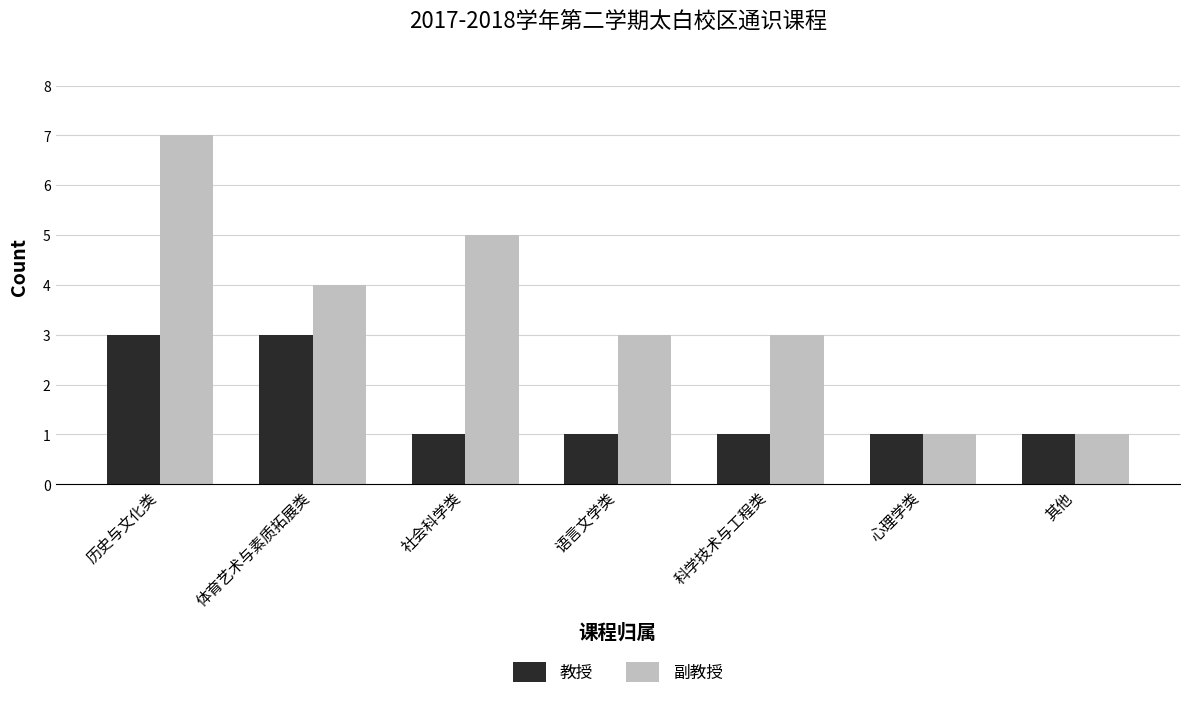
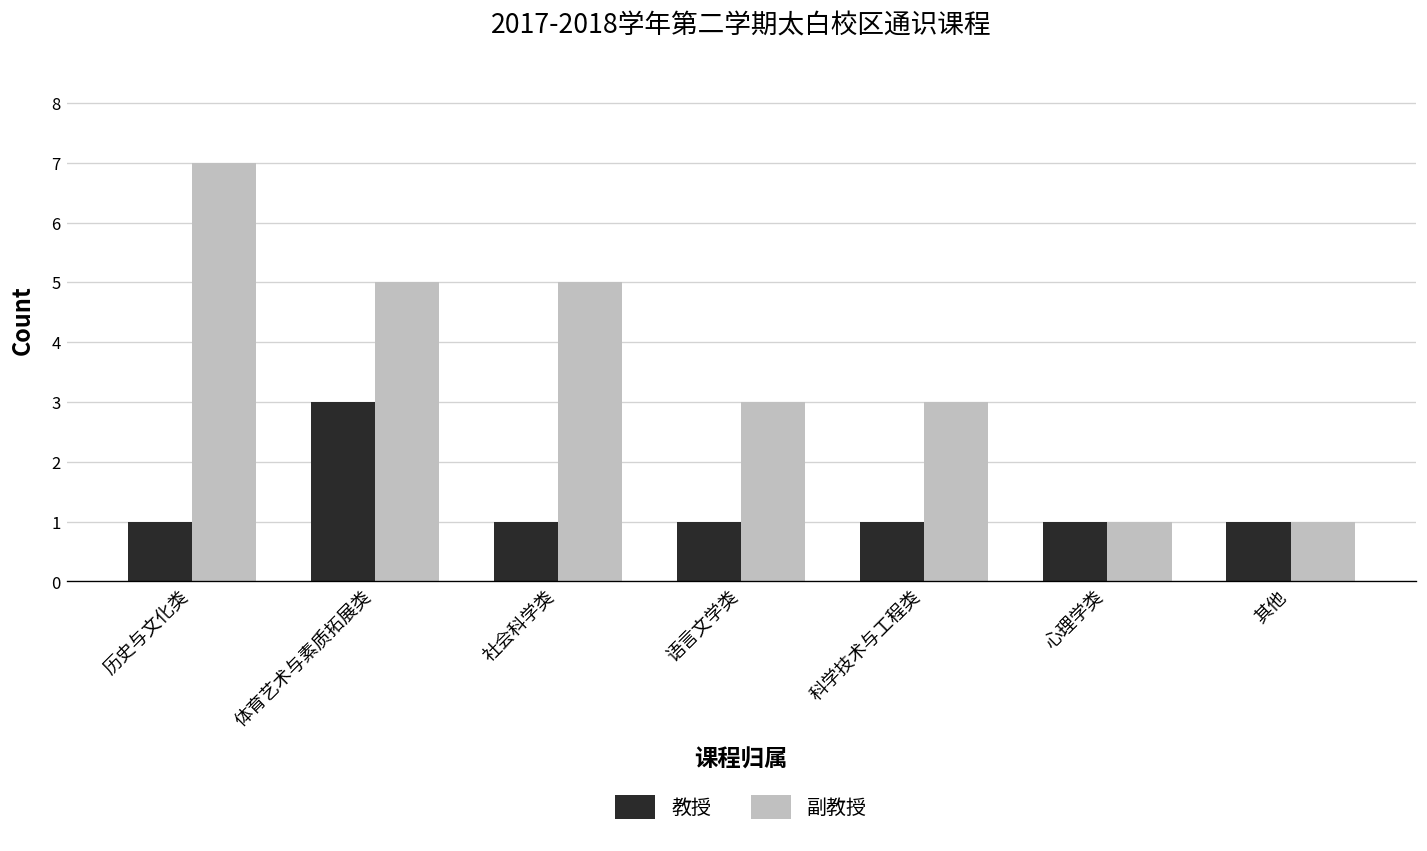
教授, 历史与文化类: 3 -> 1
副教授, 体育艺术与素质拓展类: 4 -> 5
